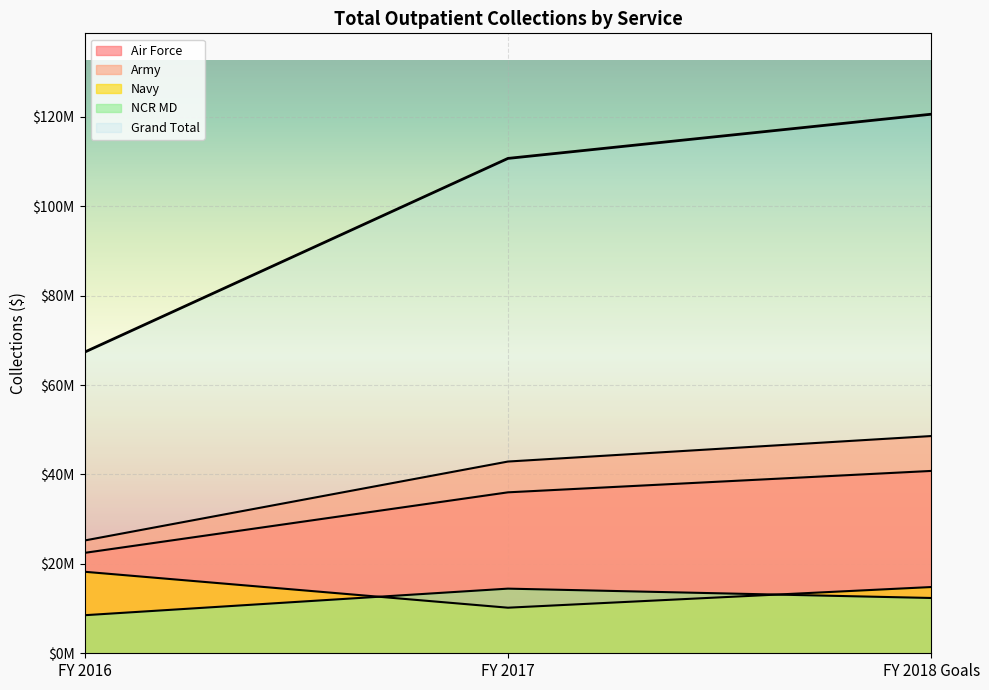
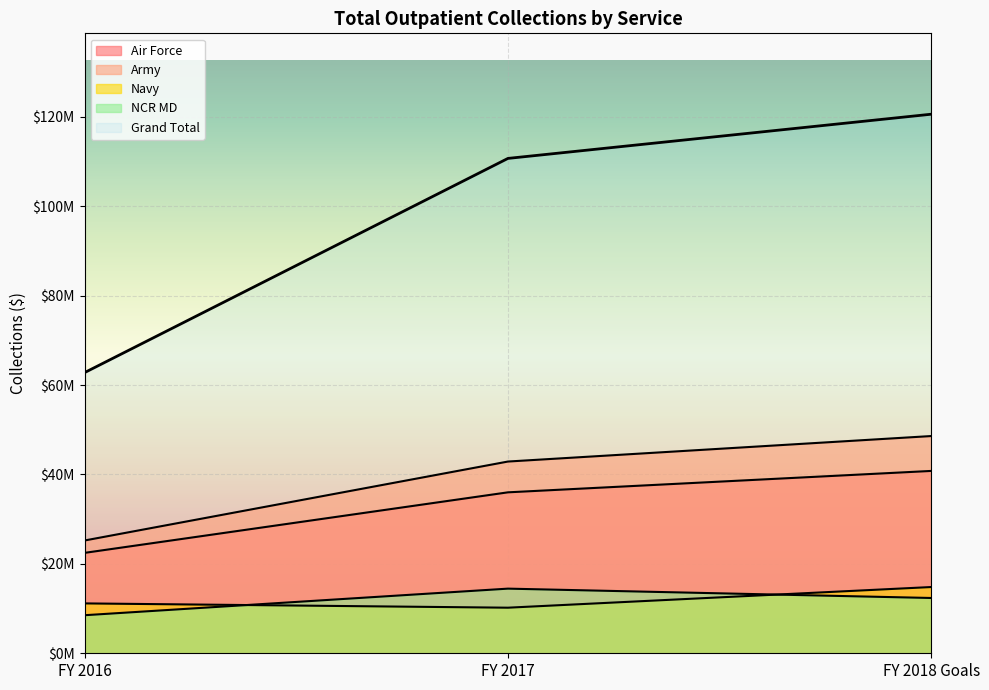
Navy, FY 2016: $18000000 -> $11000000
Grand Total, FY 2016: $67000000 -> $63000000
